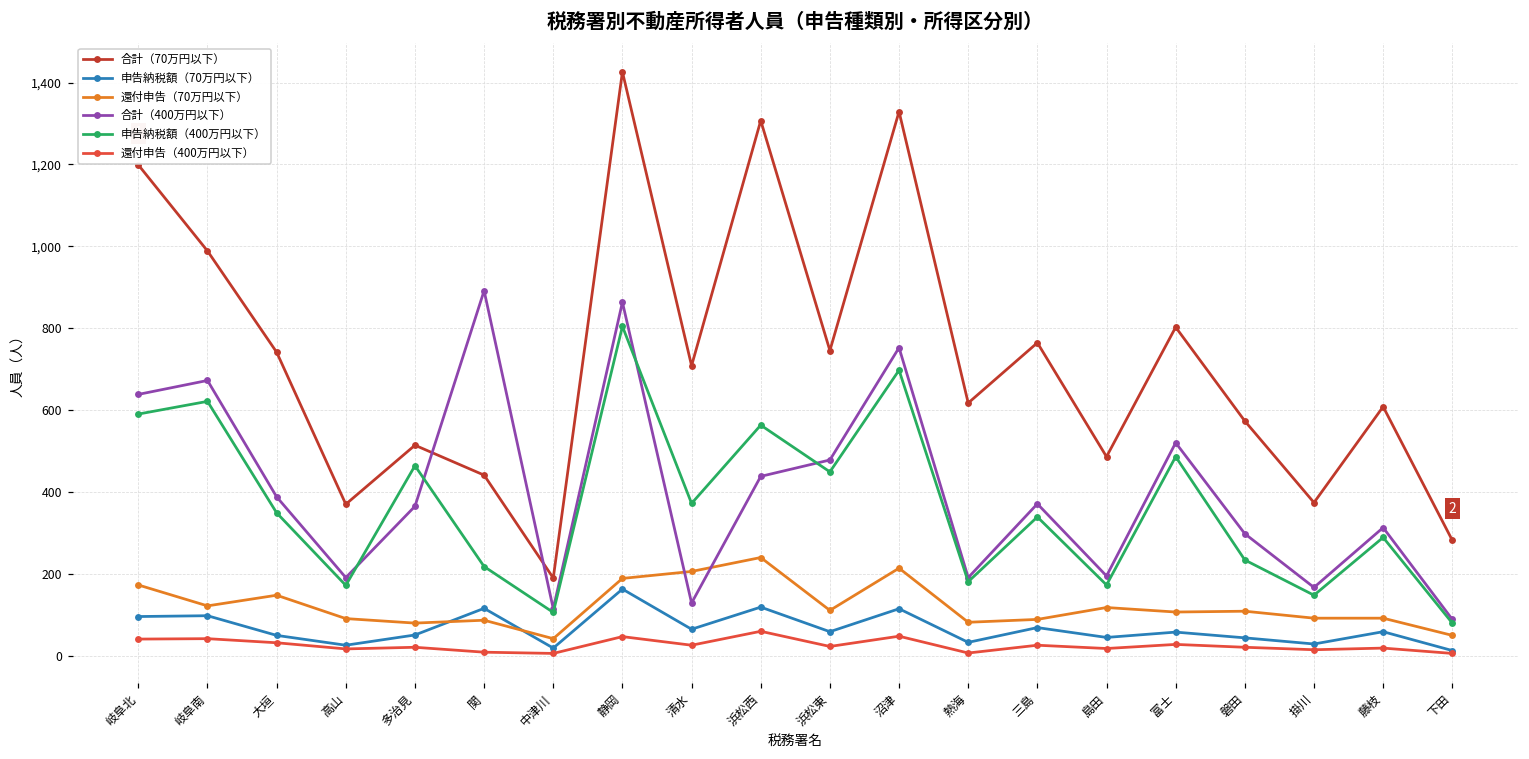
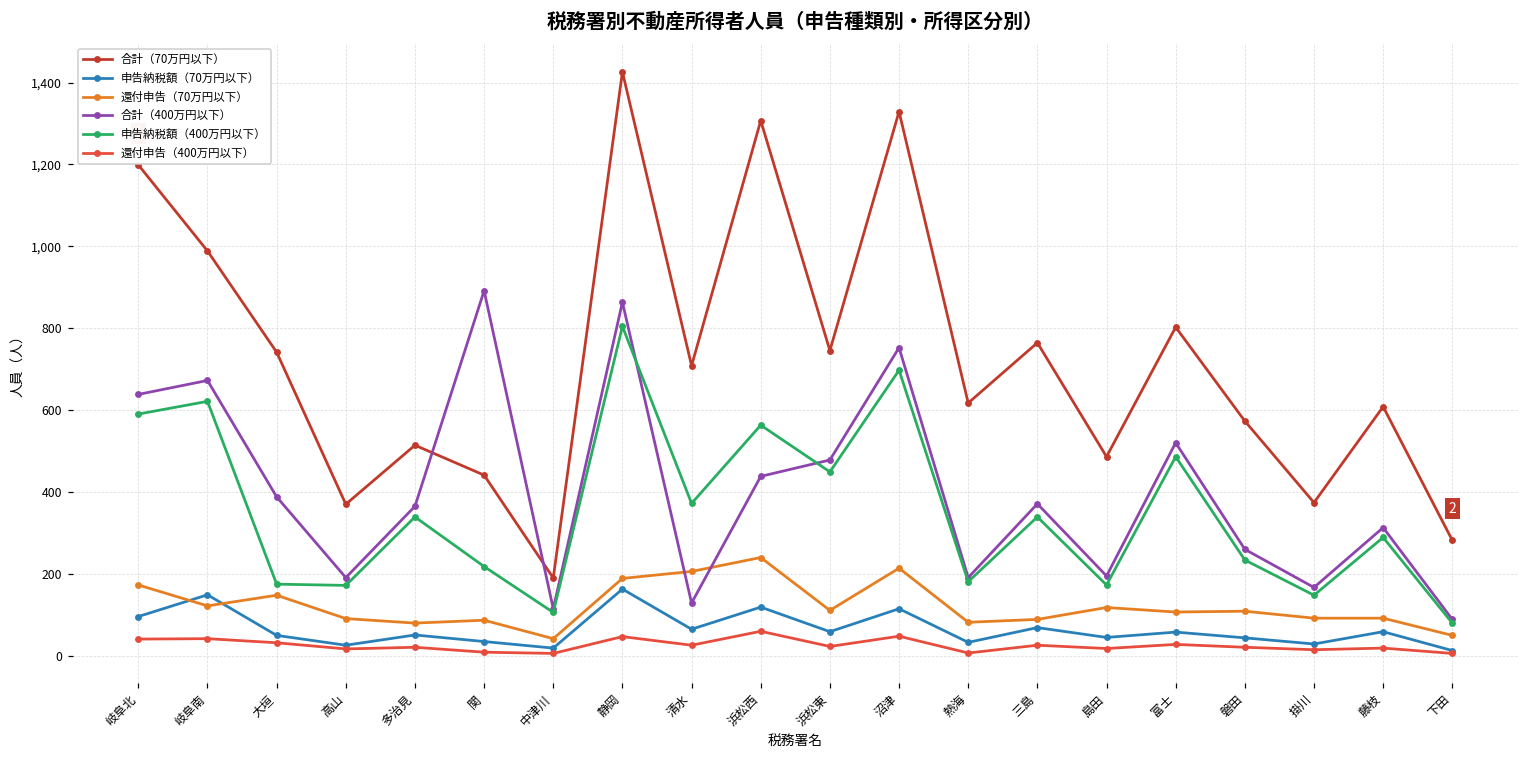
申告納税額（70万円以下）, 岐阜南: 100 -> 150
申告納税額（400万円以下）, 大垣: 350 -> 180
申告納税額（400万円以下）, 多治見: 470 -> 340
申告納税額（70万円以下）, 関: 120 -> 40
合計（400万円以下）, 磐田: 300 -> 260
